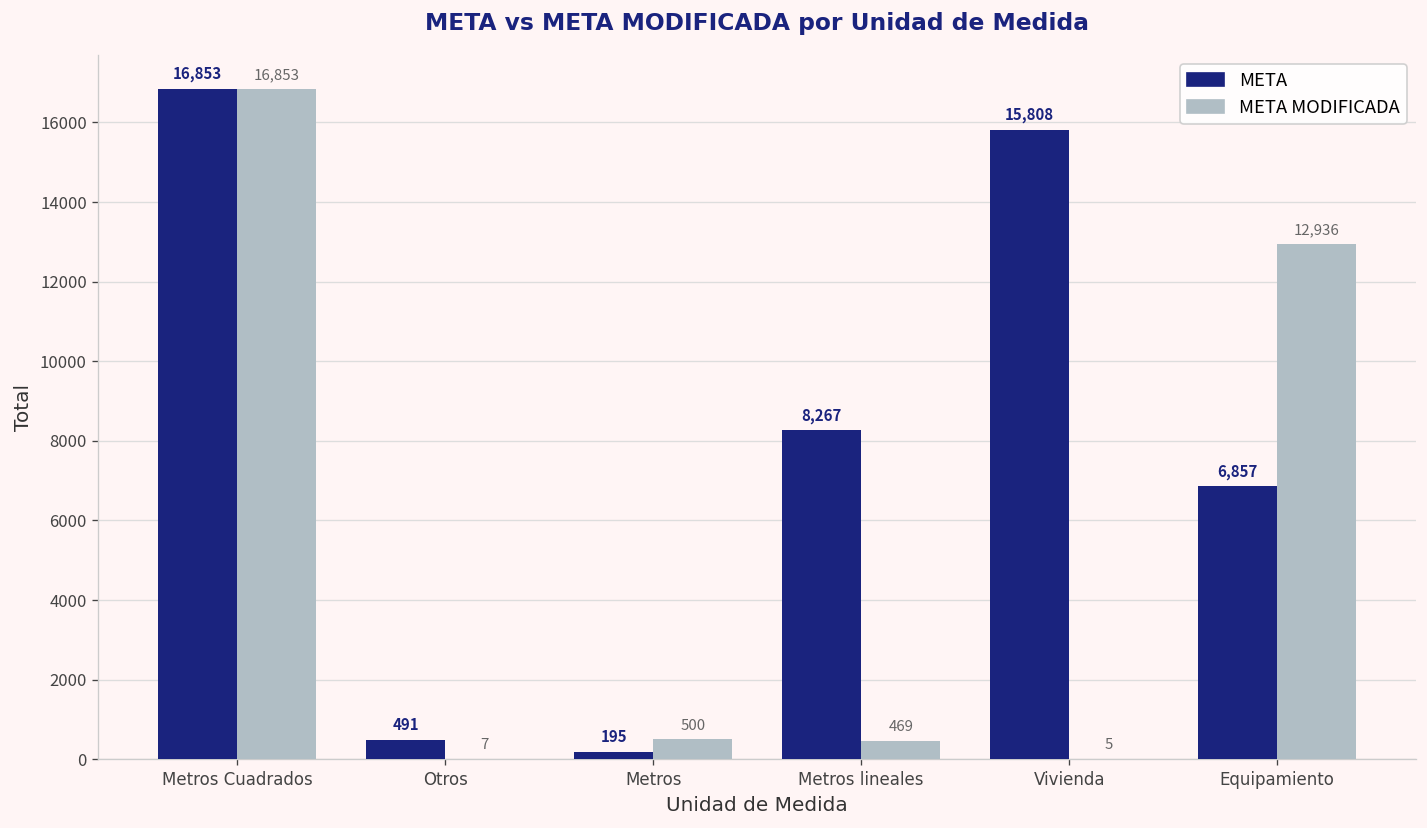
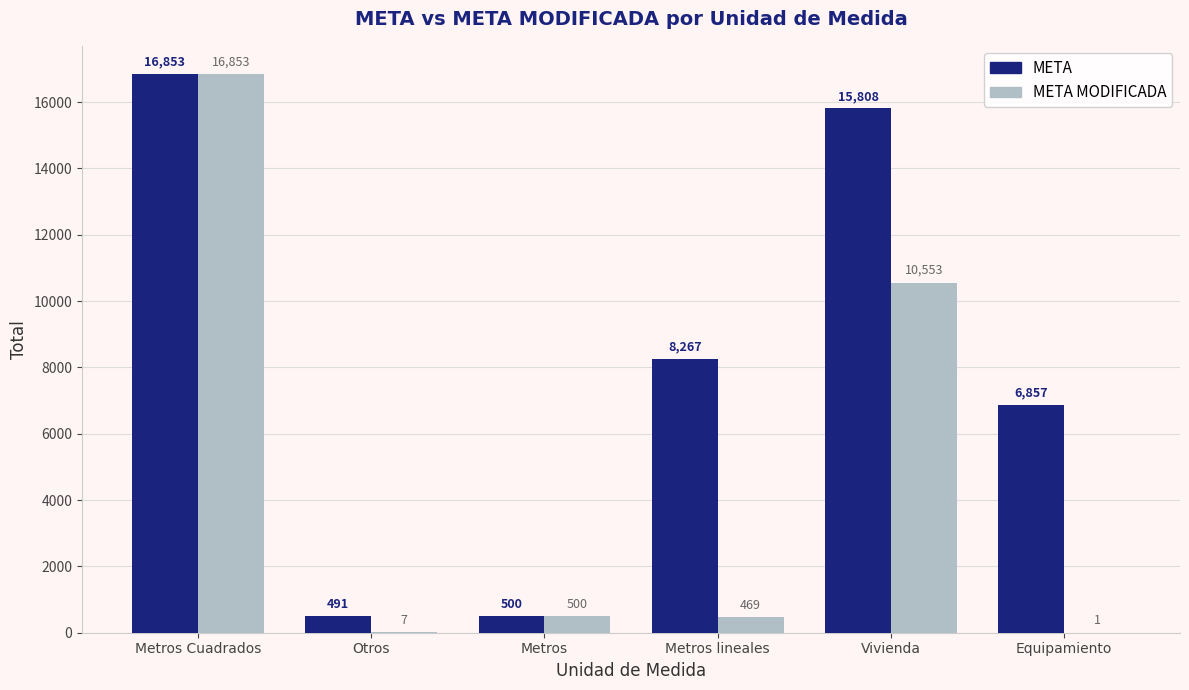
META, Metros: 195 -> 500
META MODIFICADA, Vivienda: 5 -> 10,553
META MODIFICADA, Equipamiento: 12,936 -> 1
